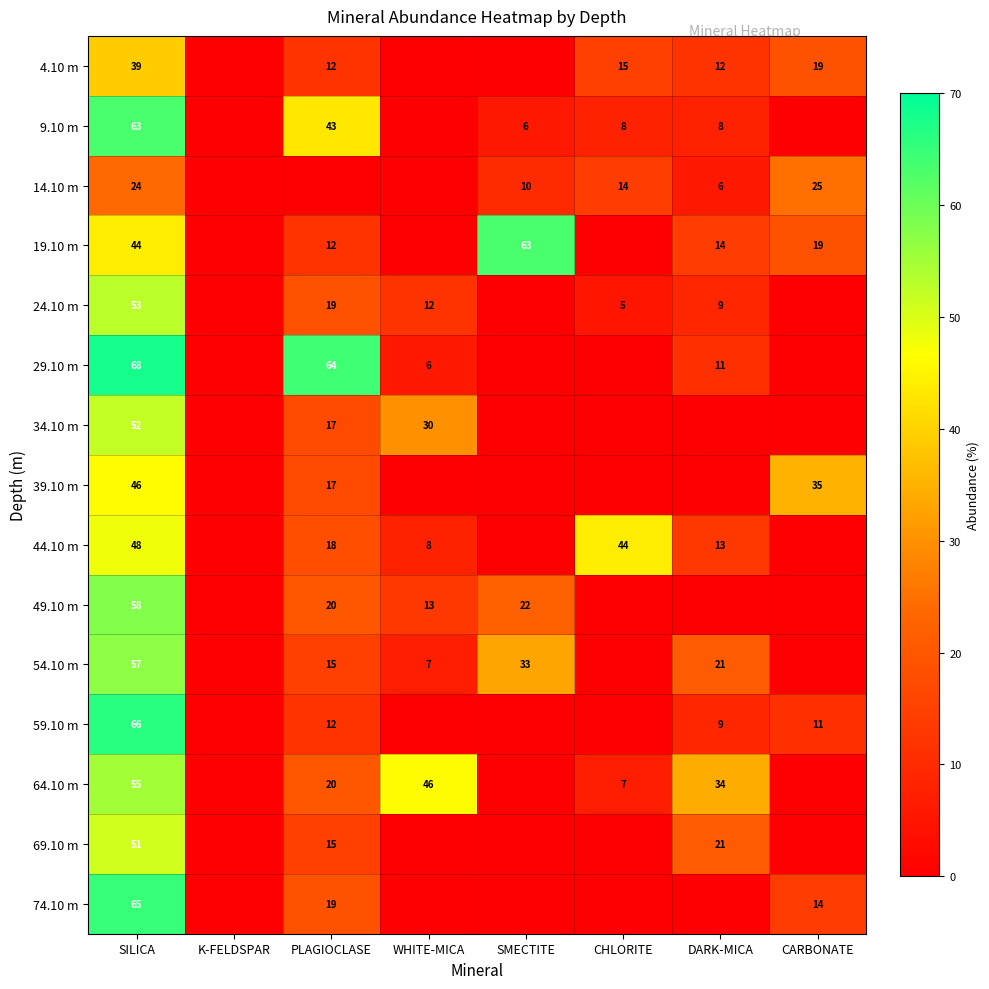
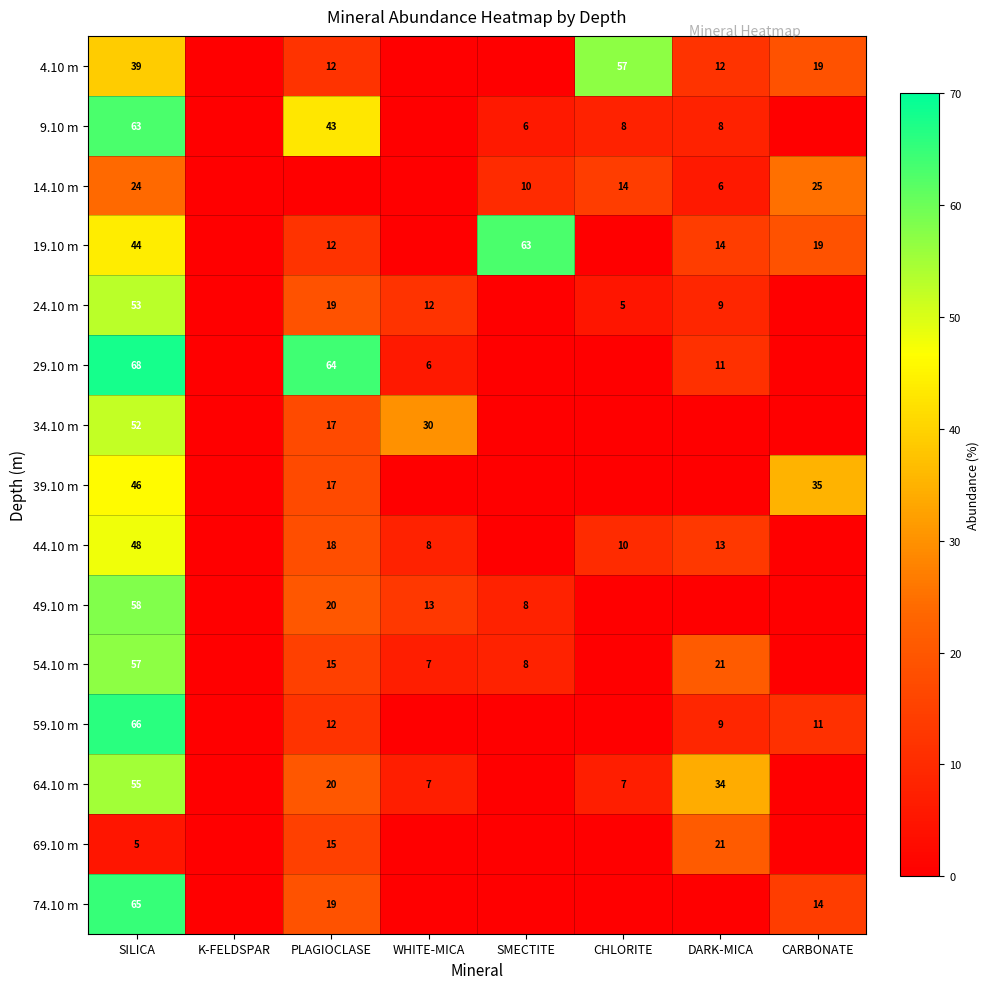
4.10 m, CHLORITE: 15 -> 57
44.10 m, CHLORITE: 44 -> 10
49.10 m, SMECTITE: 22 -> 8
54.10 m, SMECTITE: 33 -> 8
64.10 m, WHITE-MICA: 46 -> 7
69.10 m, SILICA: 51 -> 5
